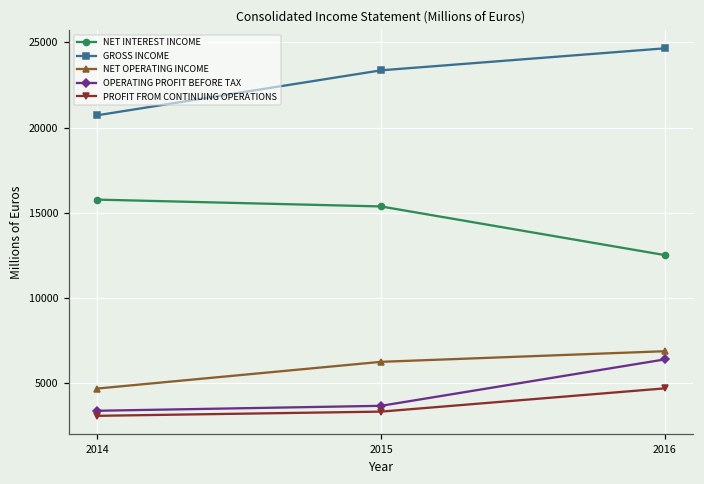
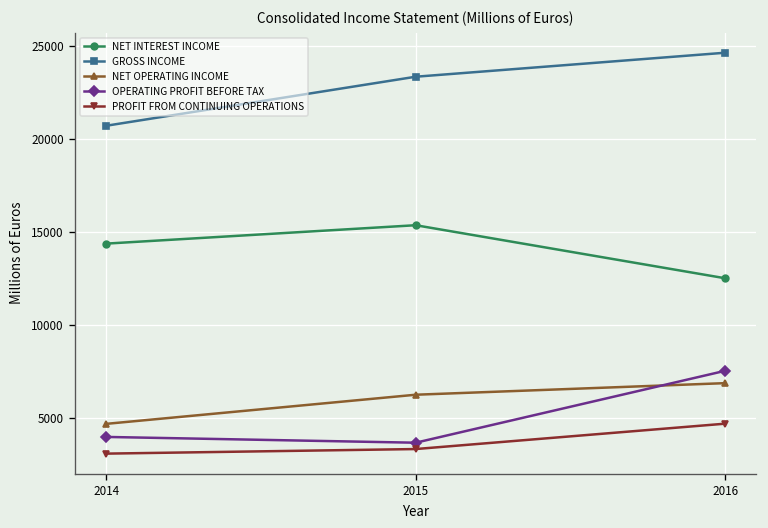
NET INTEREST INCOME, 2014: 15800 -> 14400
OPERATING PROFIT BEFORE TAX, 2014: 3400 -> 4000
OPERATING PROFIT BEFORE TAX, 2016: 6400 -> 7500
